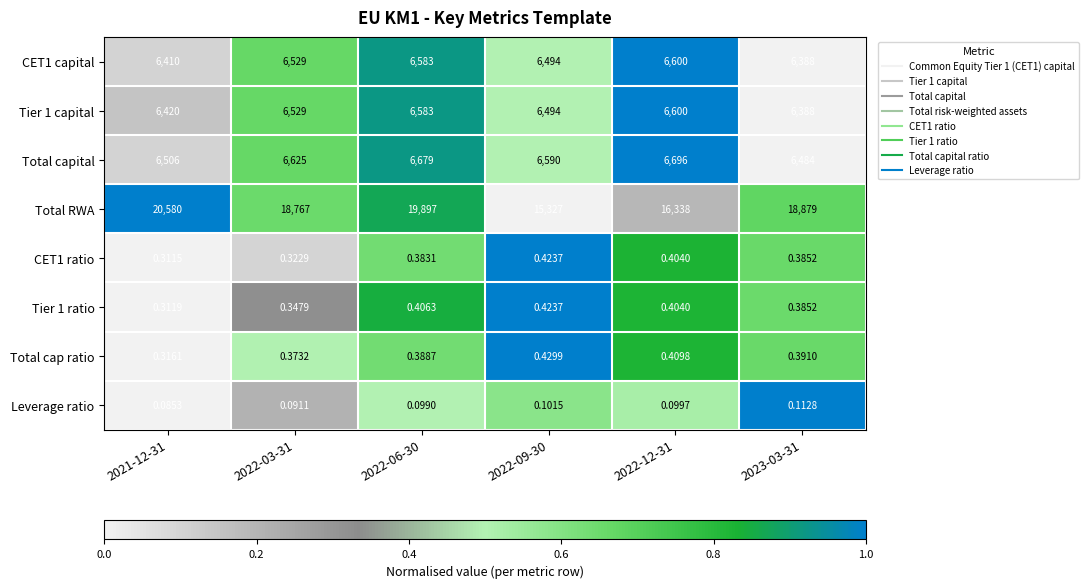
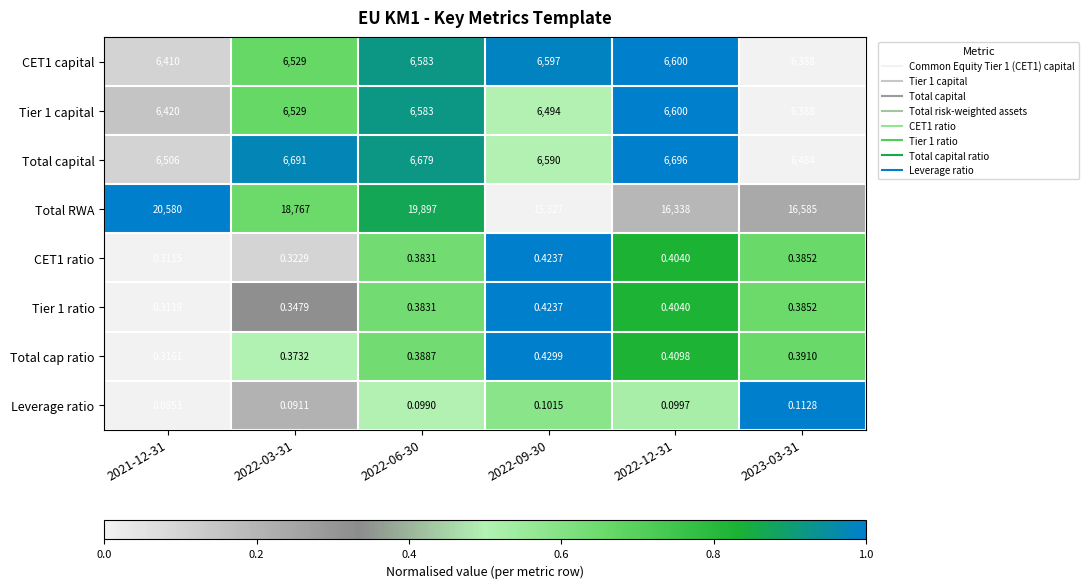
CET1 capital, 2022-09-30: 6,494 -> 6,597
Total capital, 2022-03-31: 6,625 -> 6,691
Total RWA, 2023-03-31: 18,879 -> 16,585
Tier 1 ratio, 2022-06-30: 0.4063 -> 0.3831
